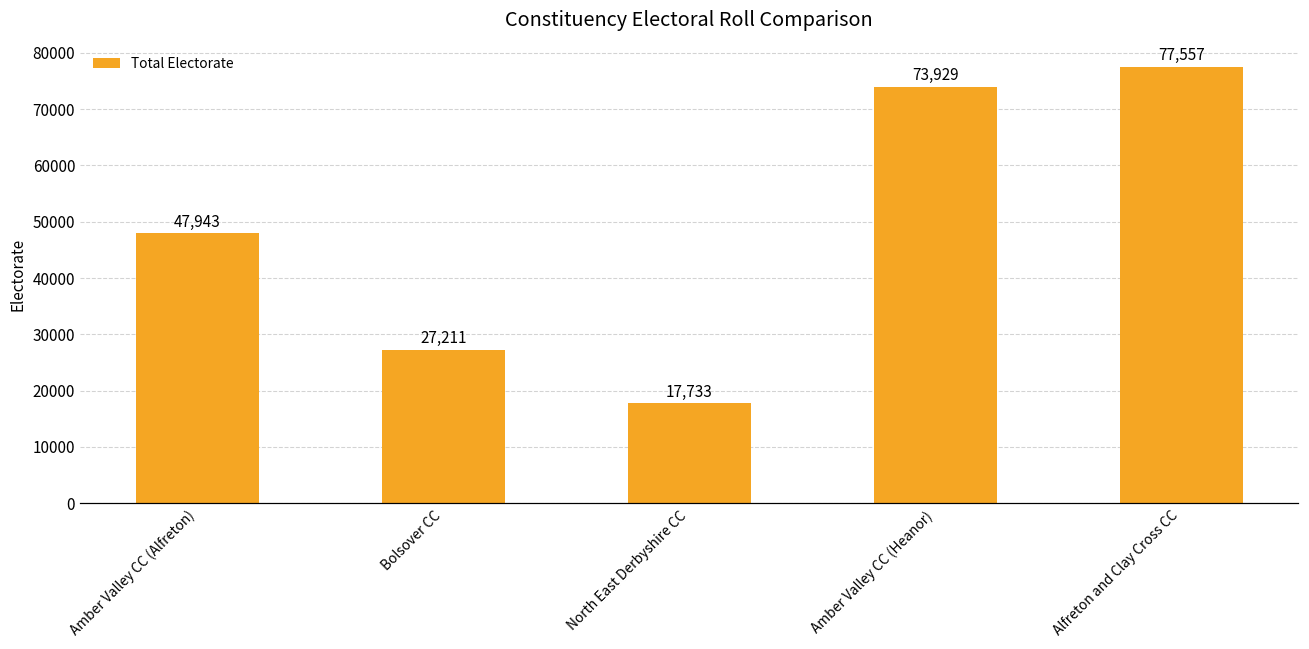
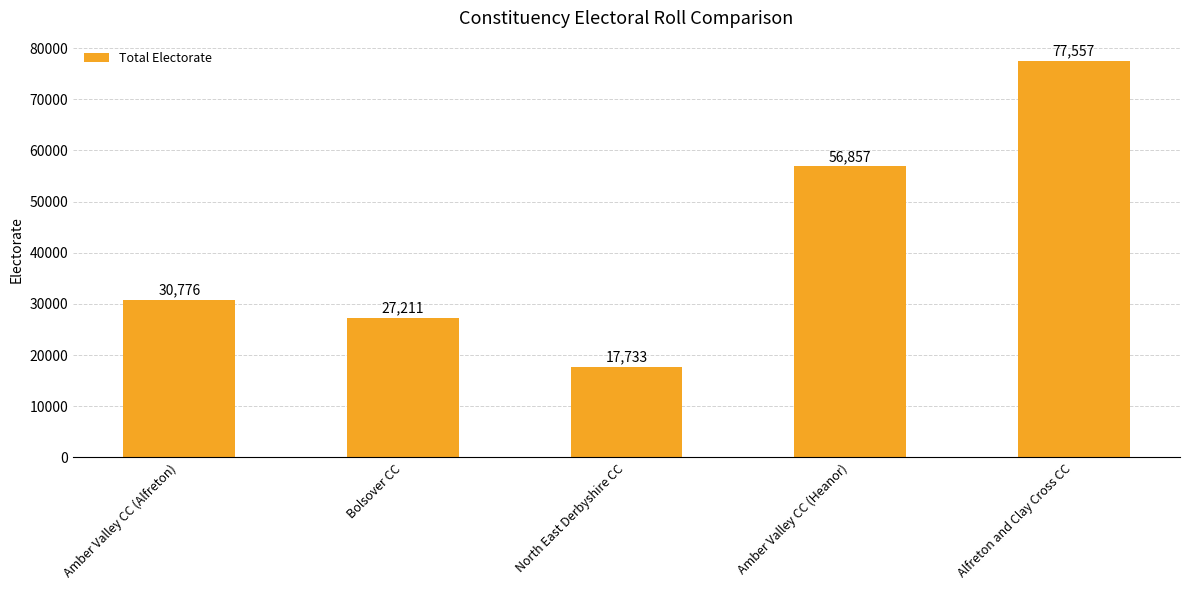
Amber Valley CC (Alfreton): 47,943 -> 30,776
Amber Valley CC (Heanor): 73,929 -> 56,857
